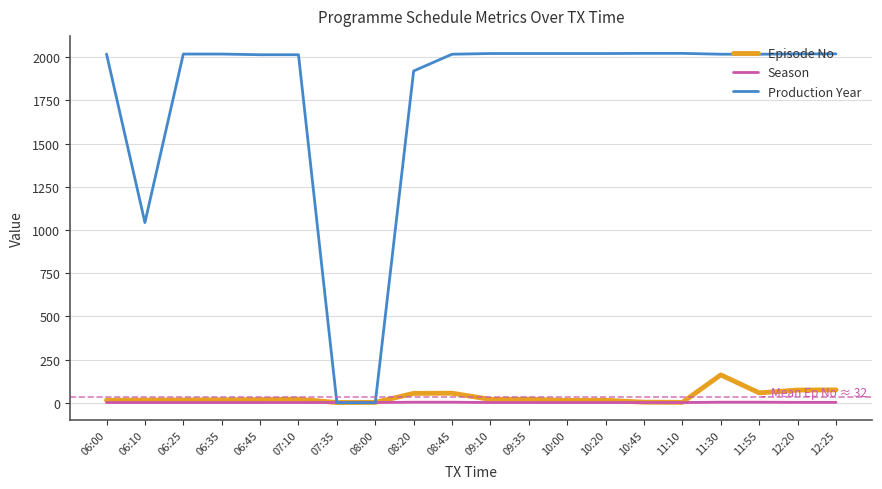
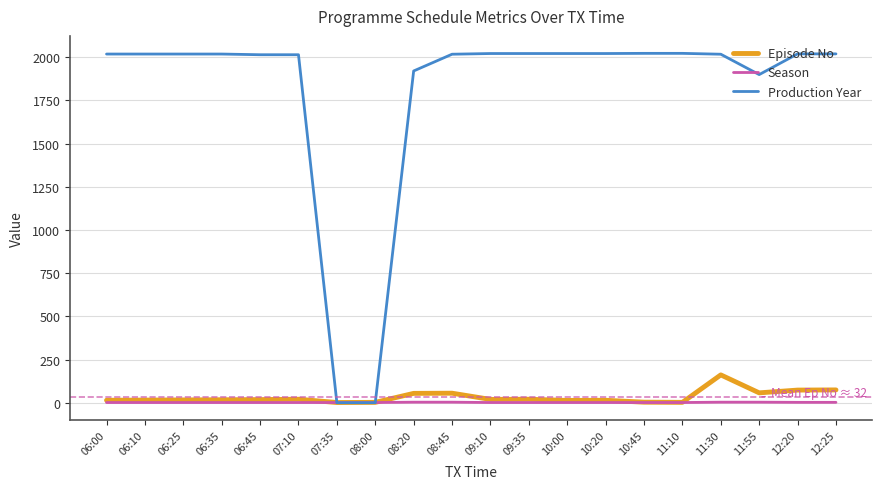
Production Year, 06:10: 1040 -> 2020
Production Year, 11:55: 2020 -> 1900
